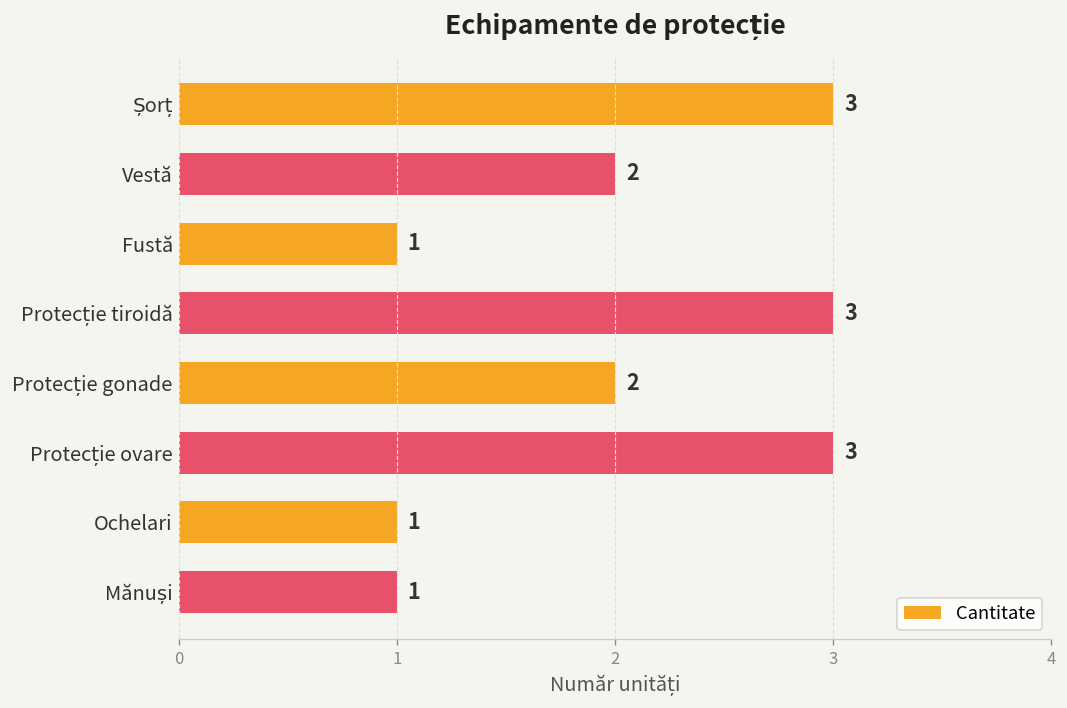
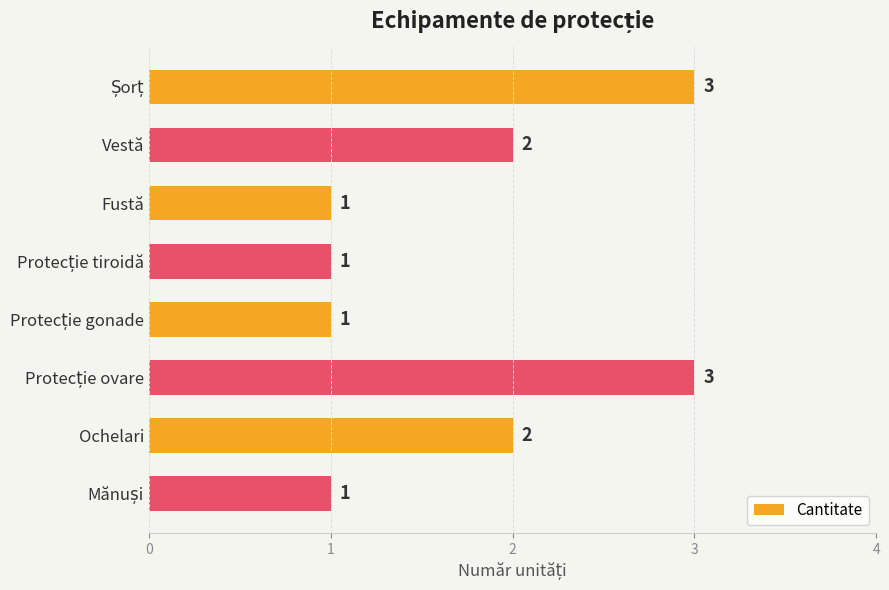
Protecție tiroidă: 3 -> 1
Protecție gonade: 2 -> 1
Ochelari: 1 -> 2
